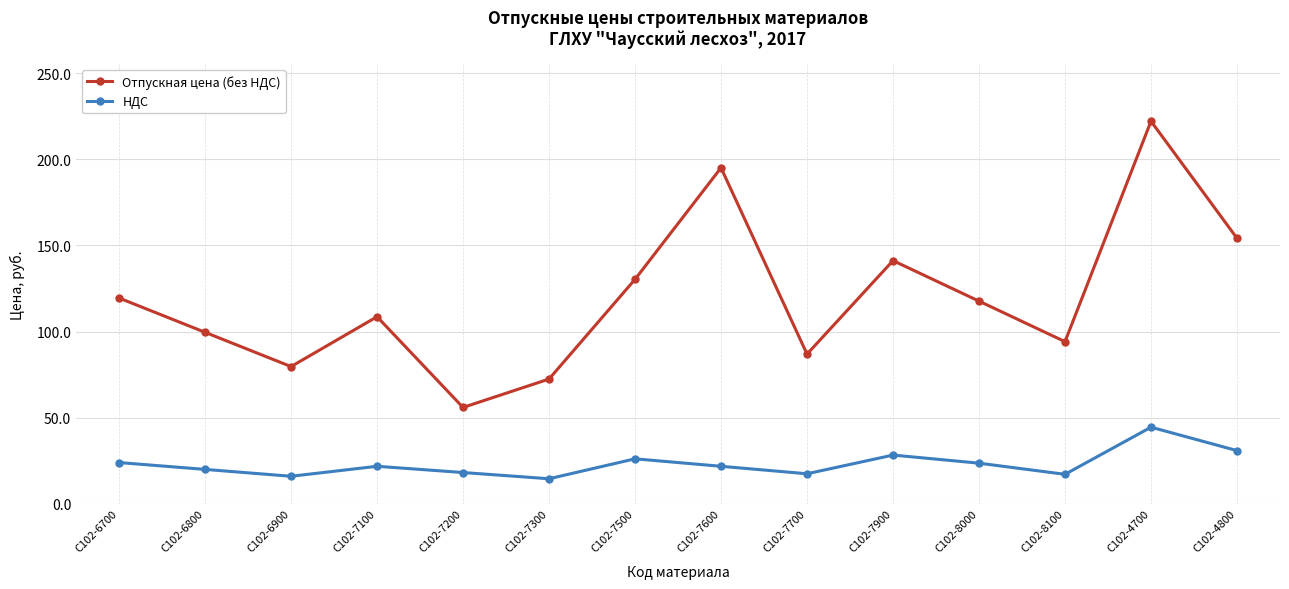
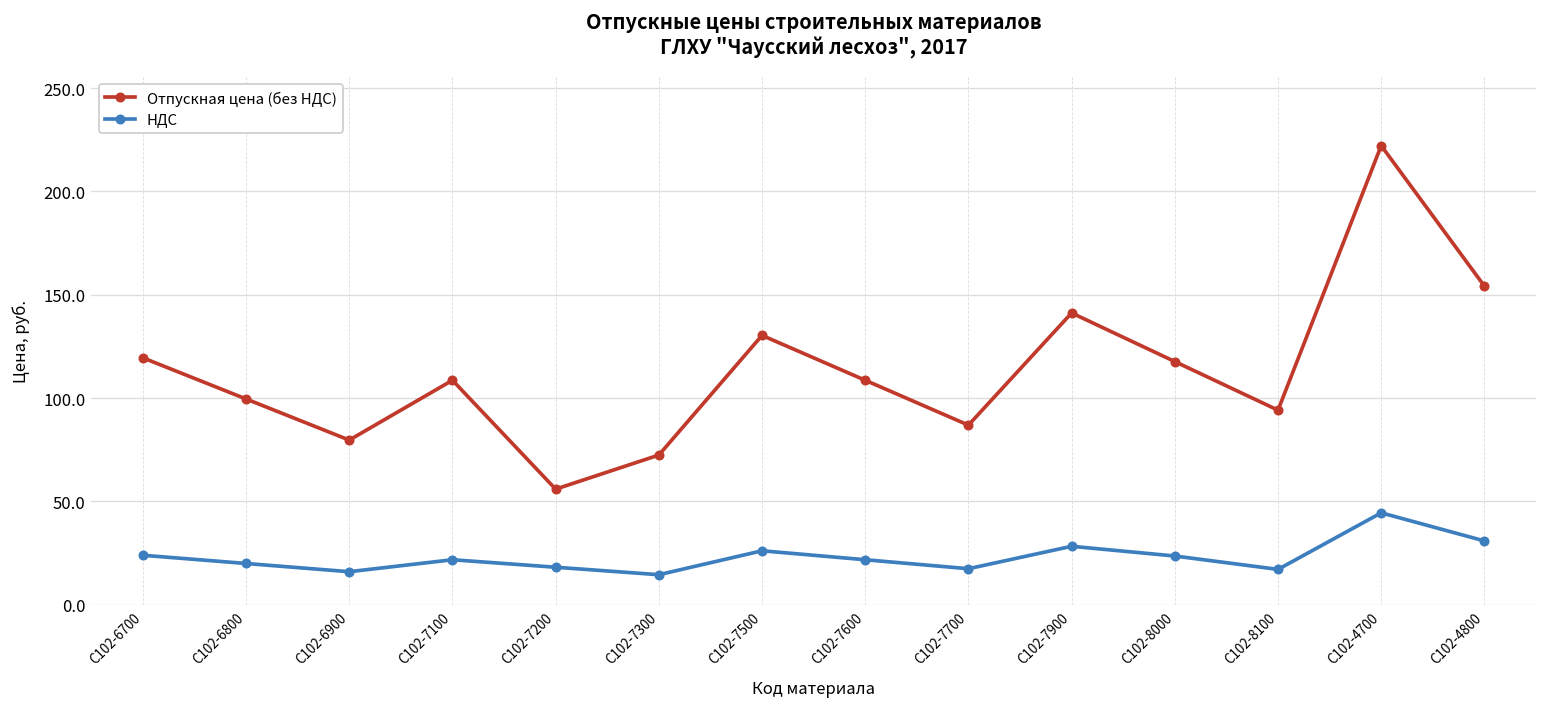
Отпускная цена (без НДС), С102-7600: 195 -> 109
